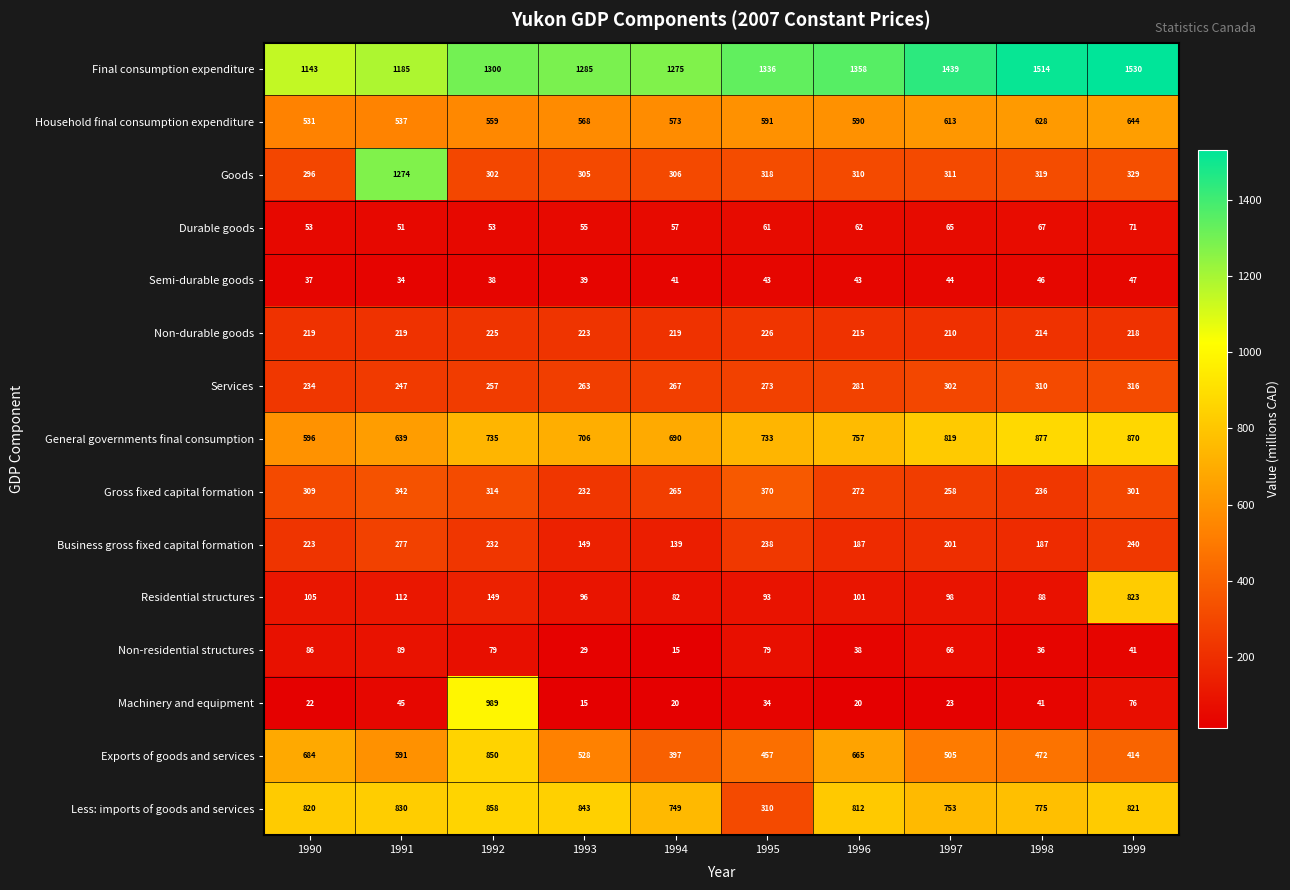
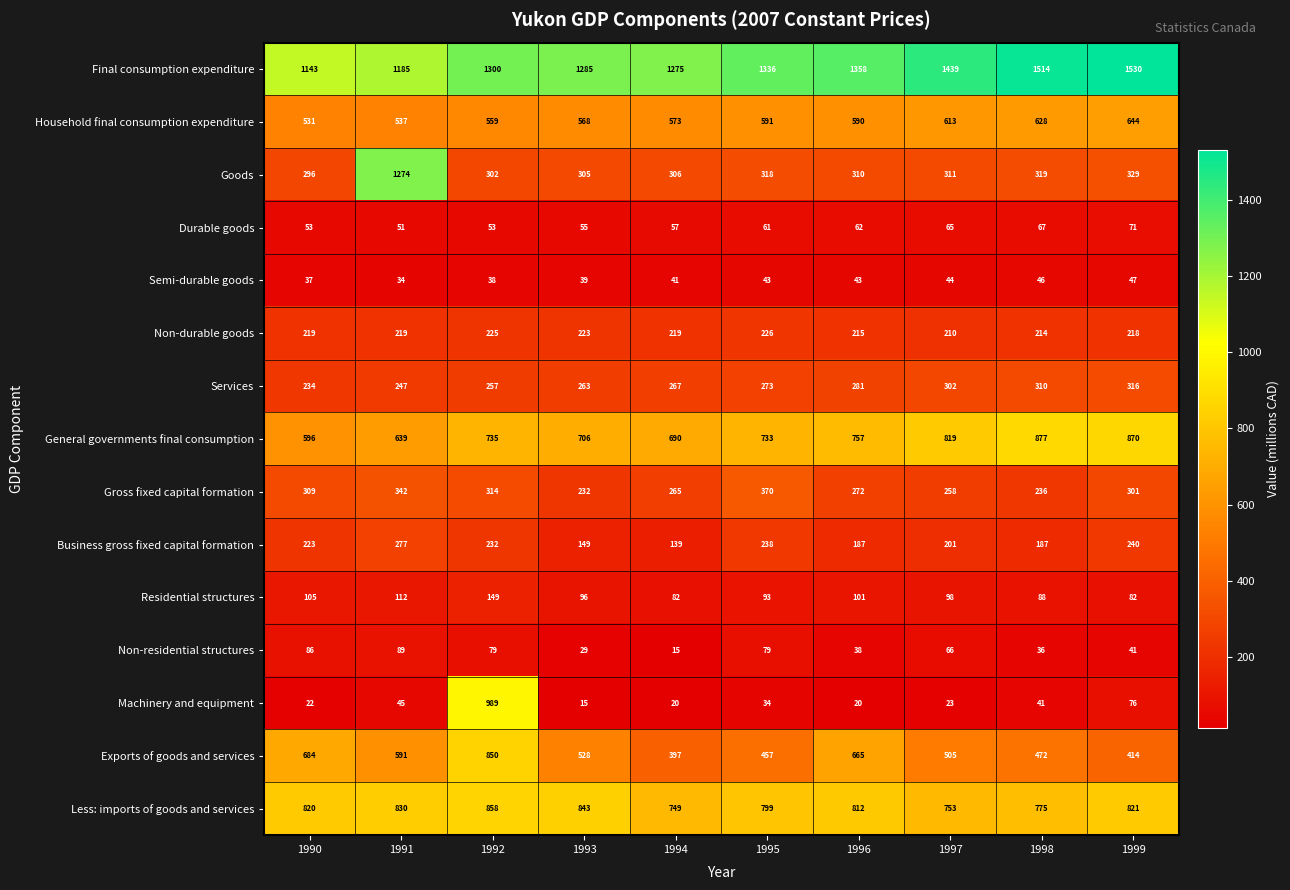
Residential structures, 1999: 823 -> 82
Less: imports of goods and services, 1995: 310 -> 799
